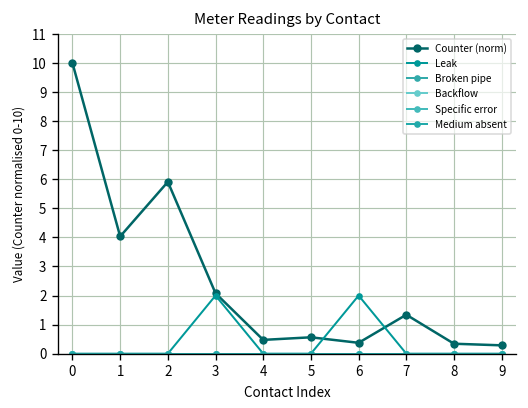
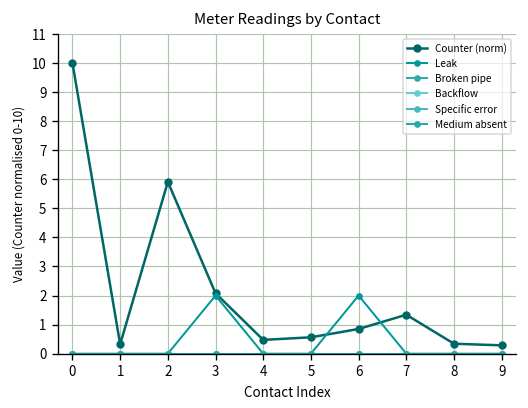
Counter (norm), 1: 4.0 -> 0.3
Counter (norm), 6: 0.4 -> 0.8
